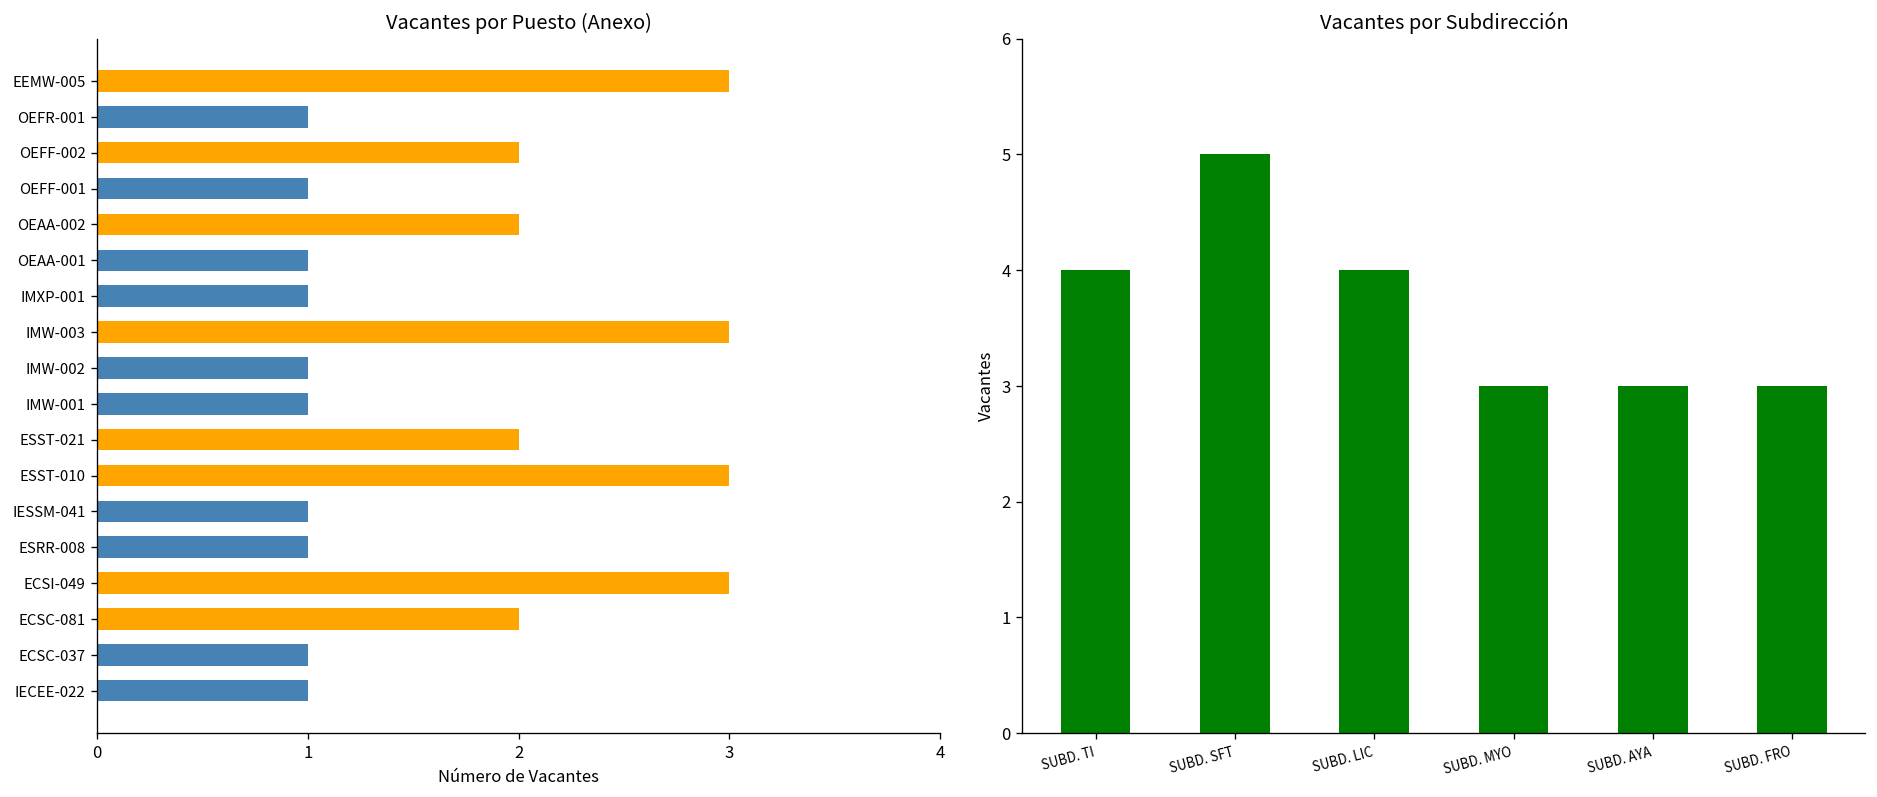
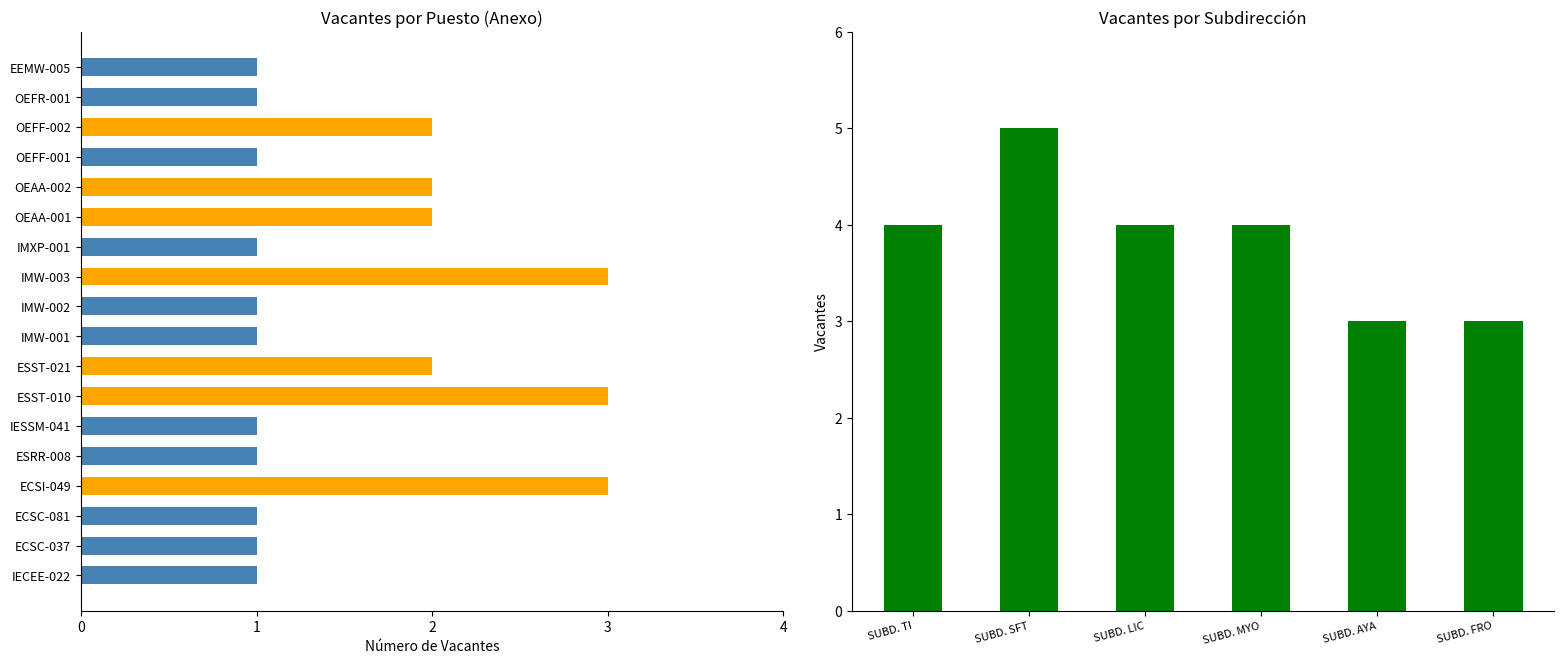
Vacantes por Puesto (Anexo), EEMW-005: 3 -> 1
Vacantes por Puesto (Anexo), OEAA-001: 1 -> 2
Vacantes por Puesto (Anexo), ECSC-081: 2 -> 1
Vacantes por Subdirección, SUBD. MYO: 3 -> 4
